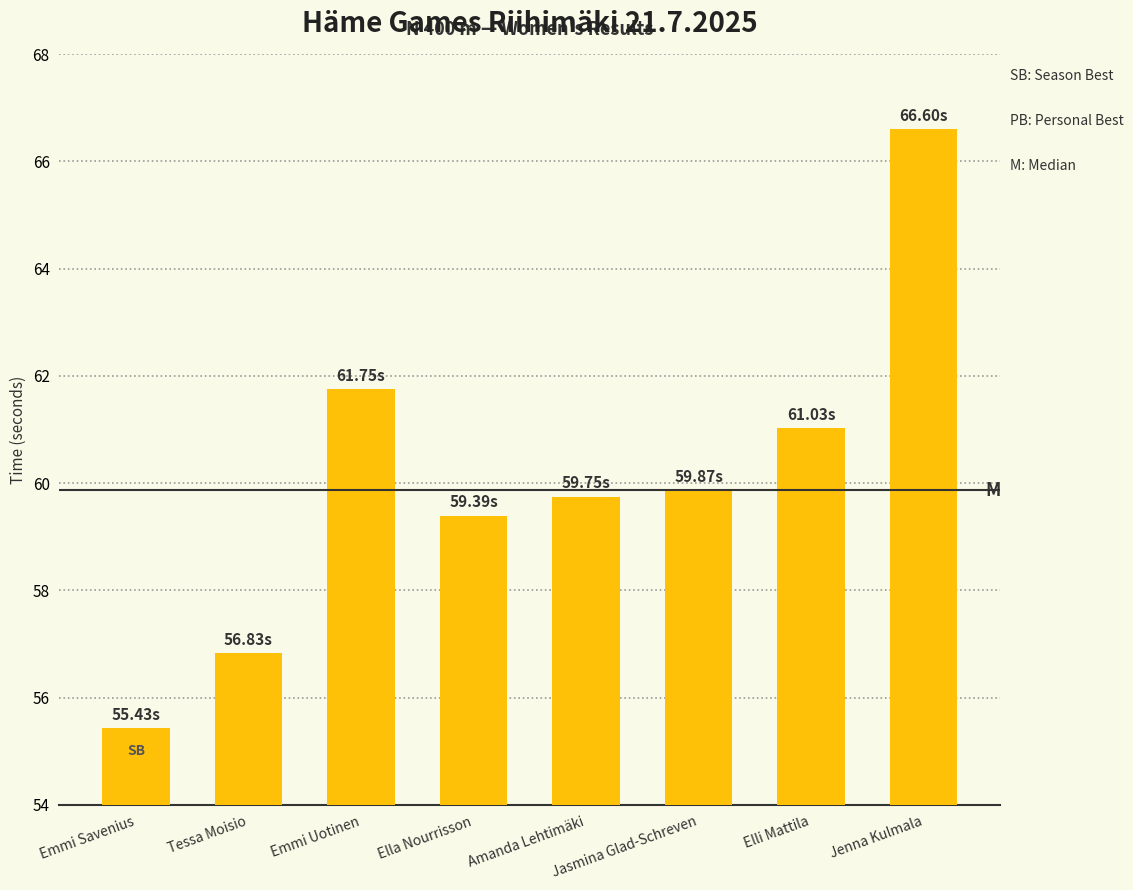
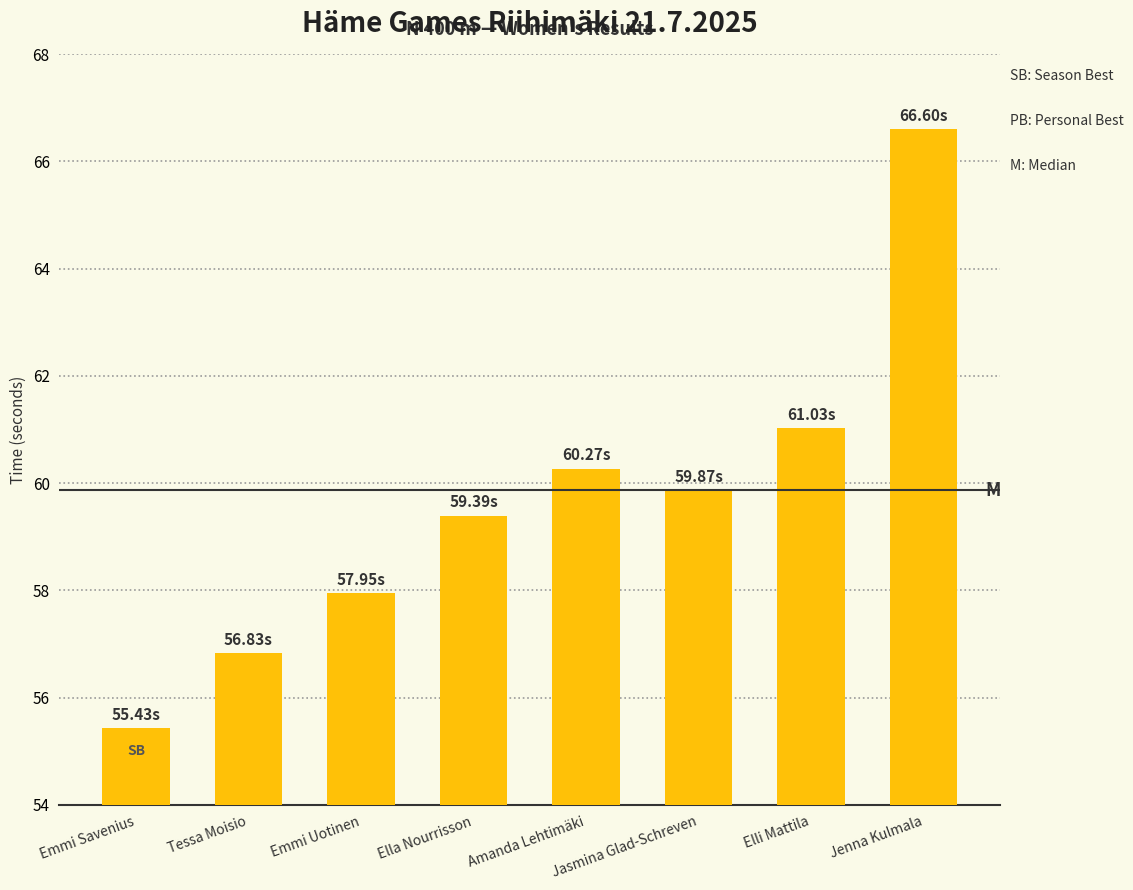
Emmi Uotinen: 61.75s -> 57.95s
Amanda Lehtimäki: 59.75s -> 60.27s
